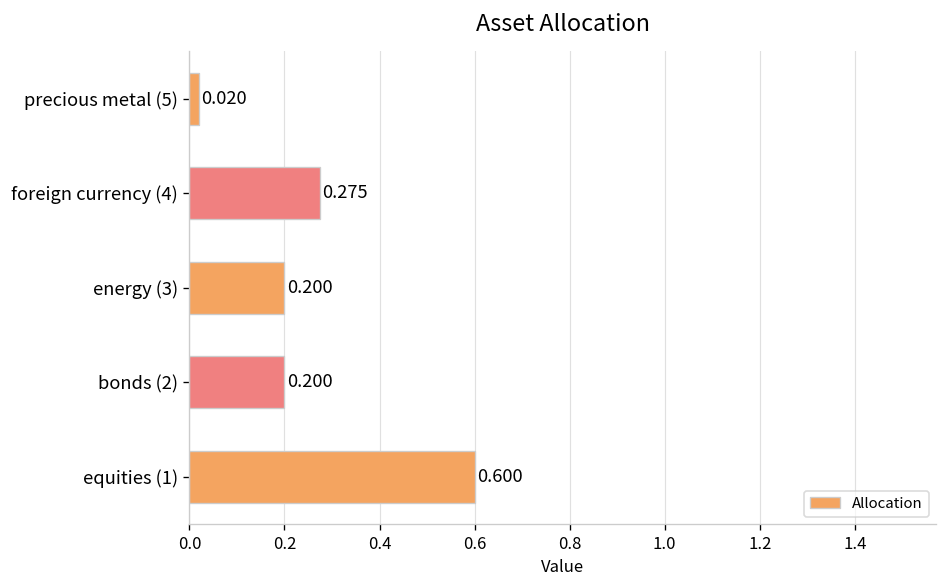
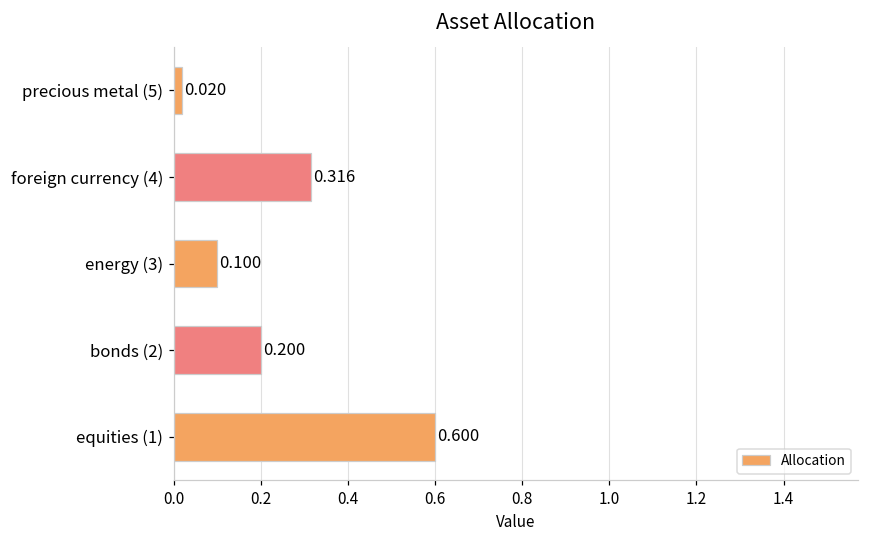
foreign currency (4): 0.275 -> 0.316
energy (3): 0.200 -> 0.100
